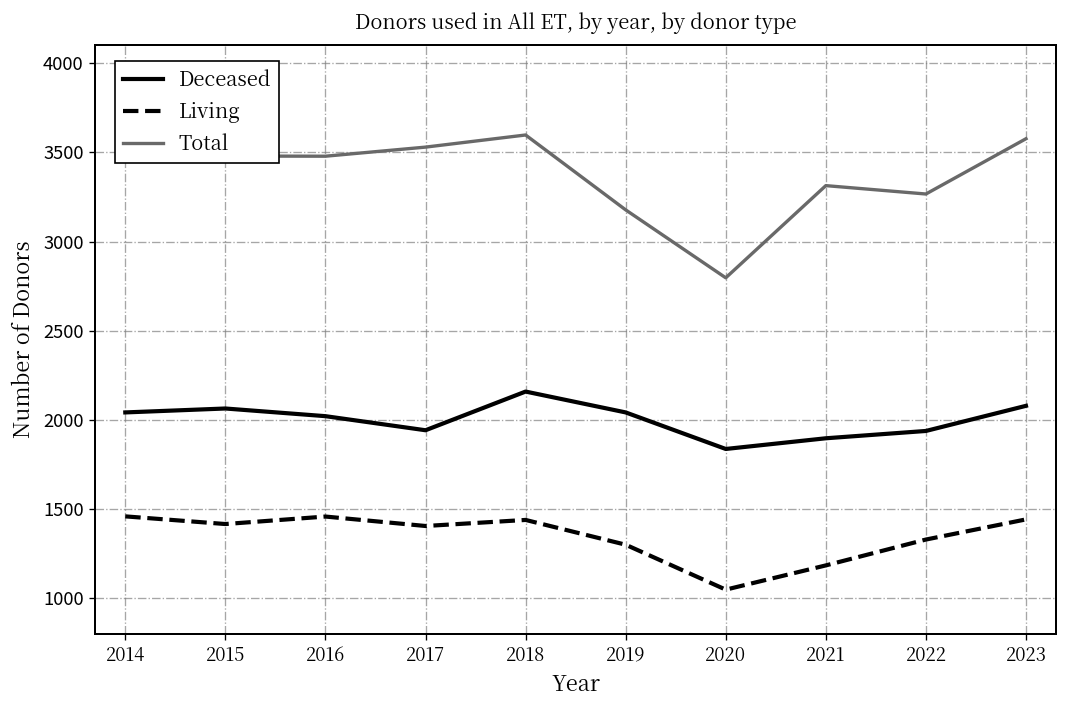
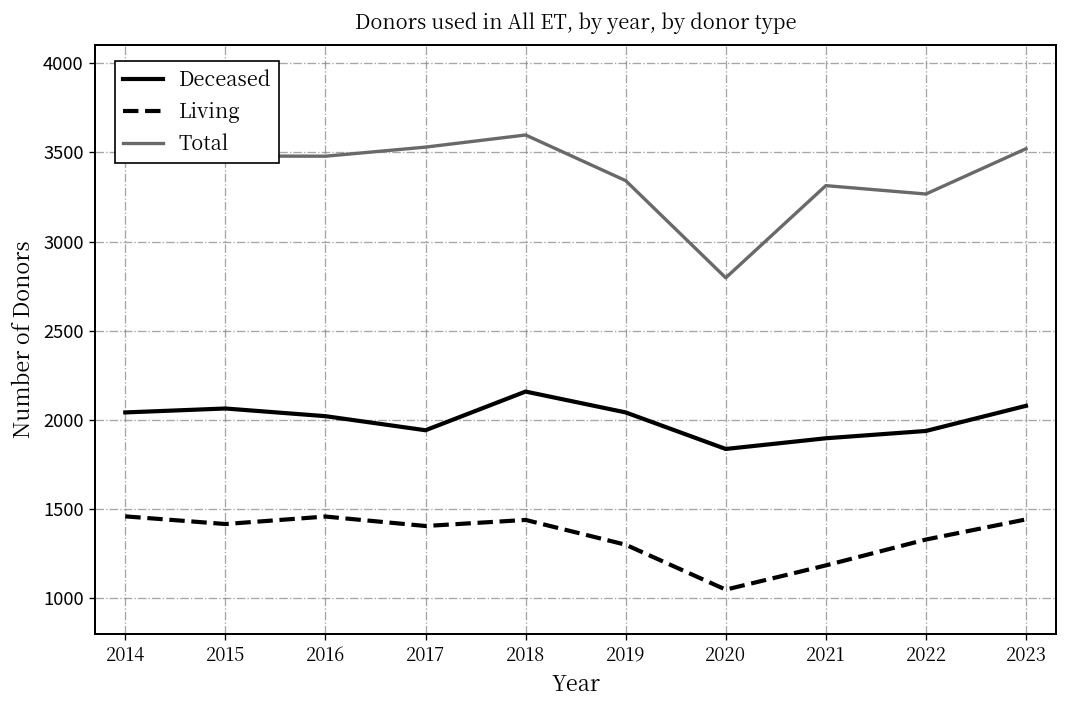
Total, 2019: 3180 -> 3340
Total, 2023: 3580 -> 3520
